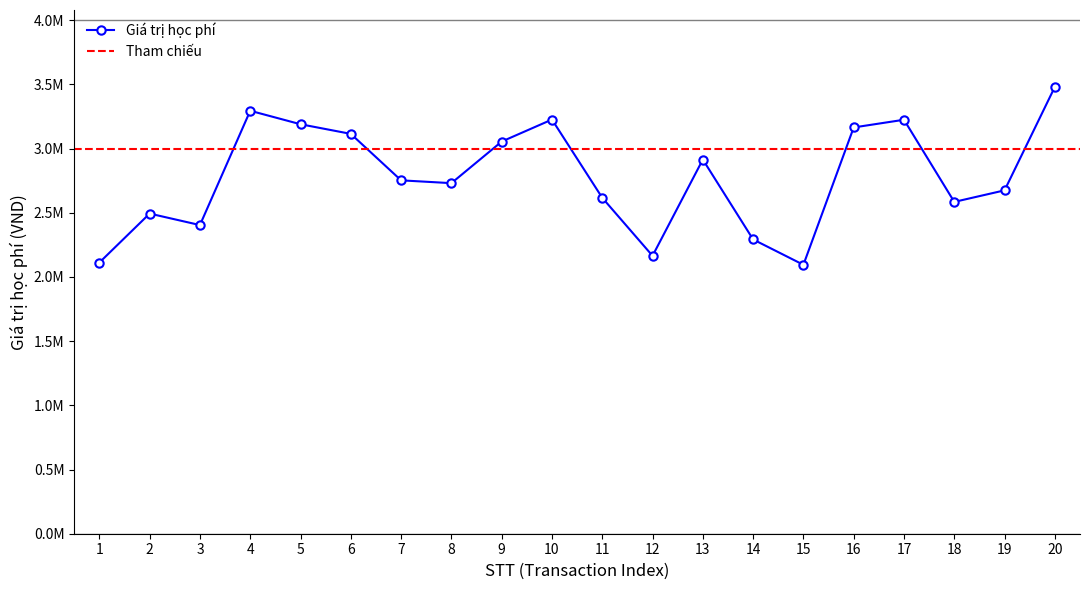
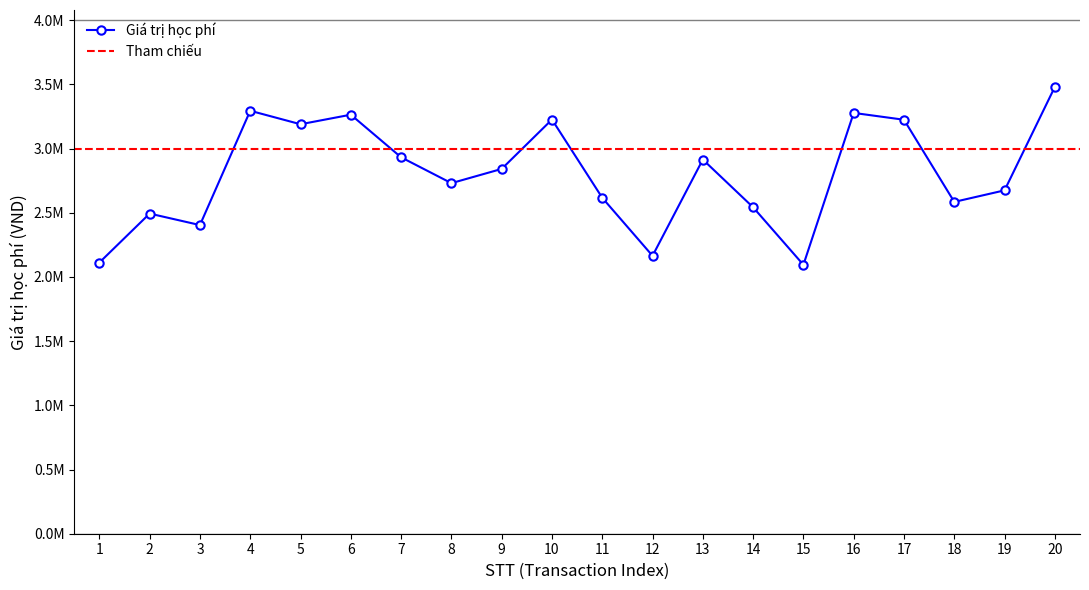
6: 3120000 -> 3260000
7: 2750000 -> 2930000
9: 3060000 -> 2840000
14: 2290000 -> 2540000
16: 3170000 -> 3280000
